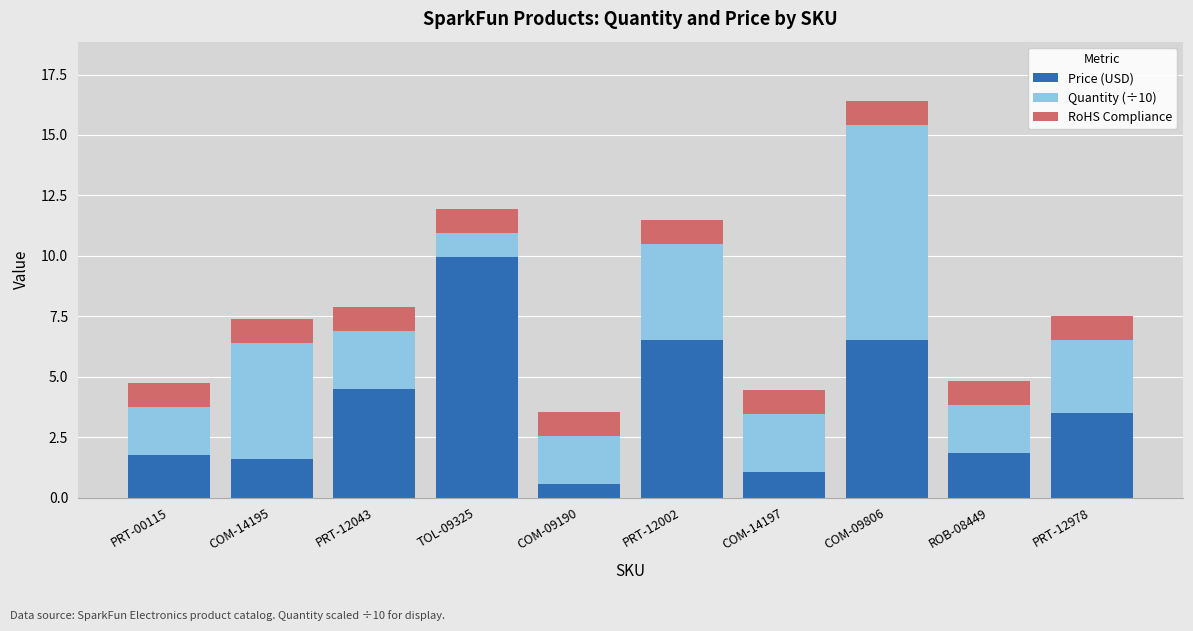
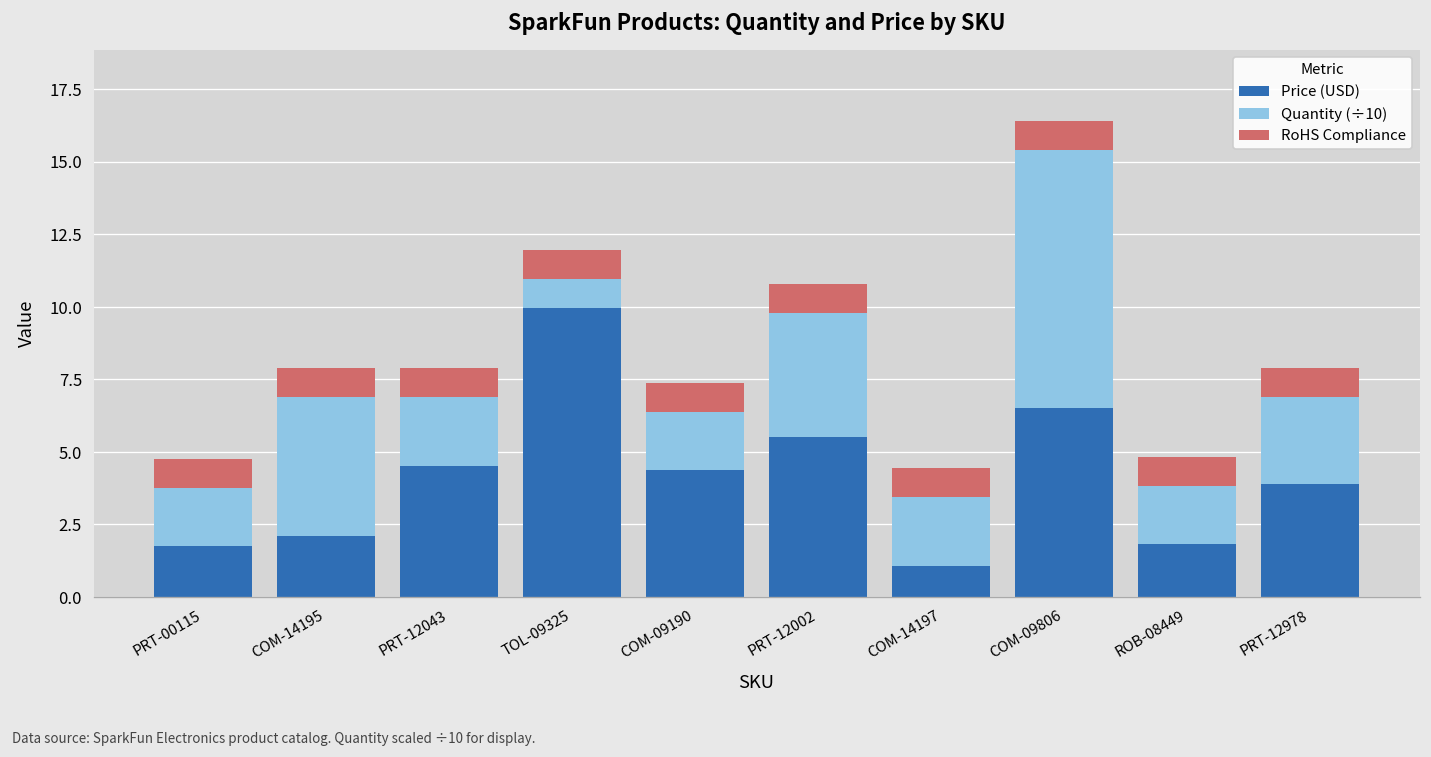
Price (USD), COM-14195: 1.6 -> 2.1
Price (USD), COM-09190: 0.6 -> 4.4
Price (USD), PRT-12002: 6.5 -> 5.5
Quantity (÷10), PRT-12002: 4.0 -> 4.3
Price (USD), PRT-12978: 3.5 -> 3.9
